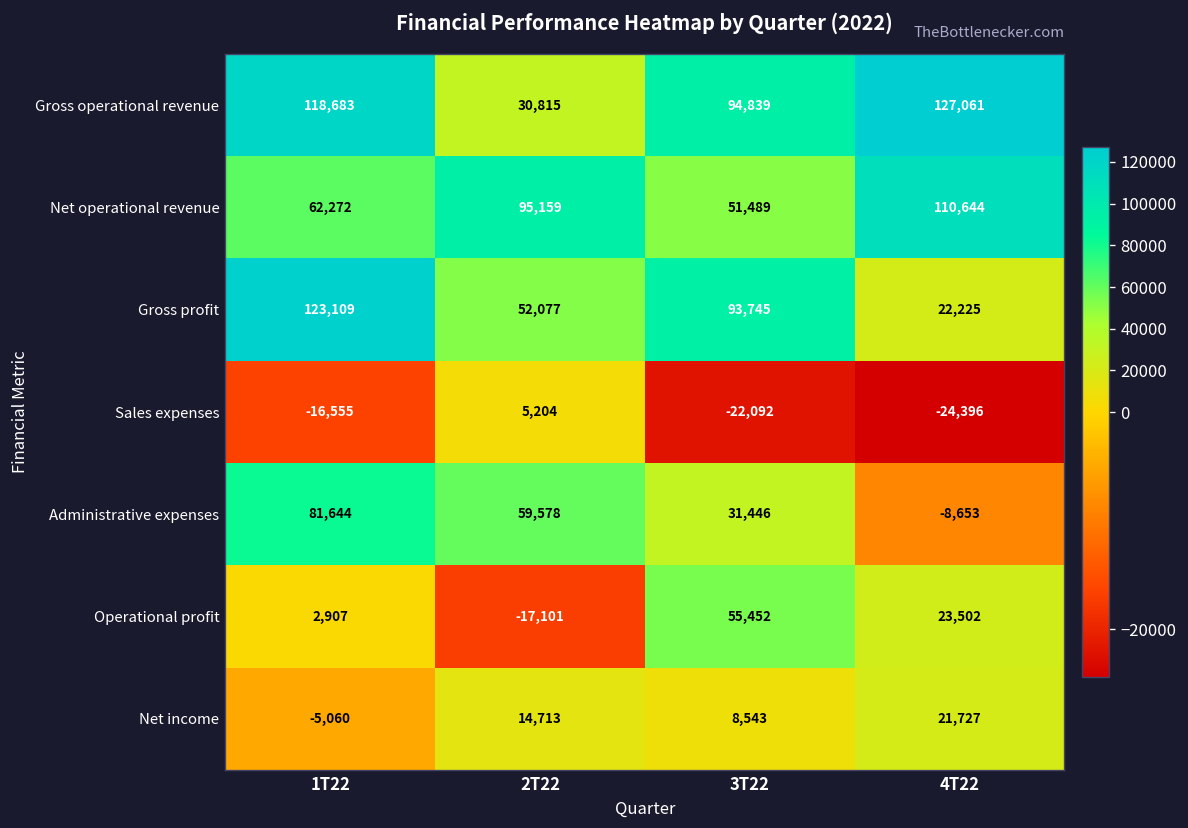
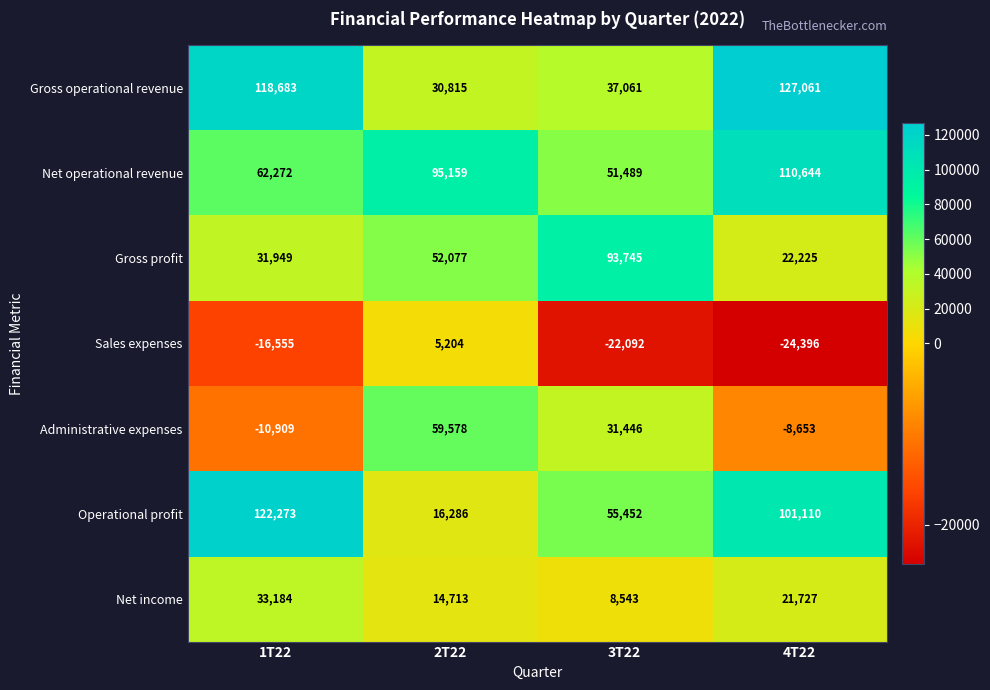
Gross operational revenue, 3T22: 94,839 -> 37,061
Gross profit, 1T22: 123,109 -> 31,949
Administrative expenses, 1T22: 81,644 -> -10,909
Operational profit, 1T22: 2,907 -> 122,273
Operational profit, 2T22: -17,101 -> 16,286
Operational profit, 4T22: 23,502 -> 101,110
Net income, 1T22: -5,060 -> 33,184
